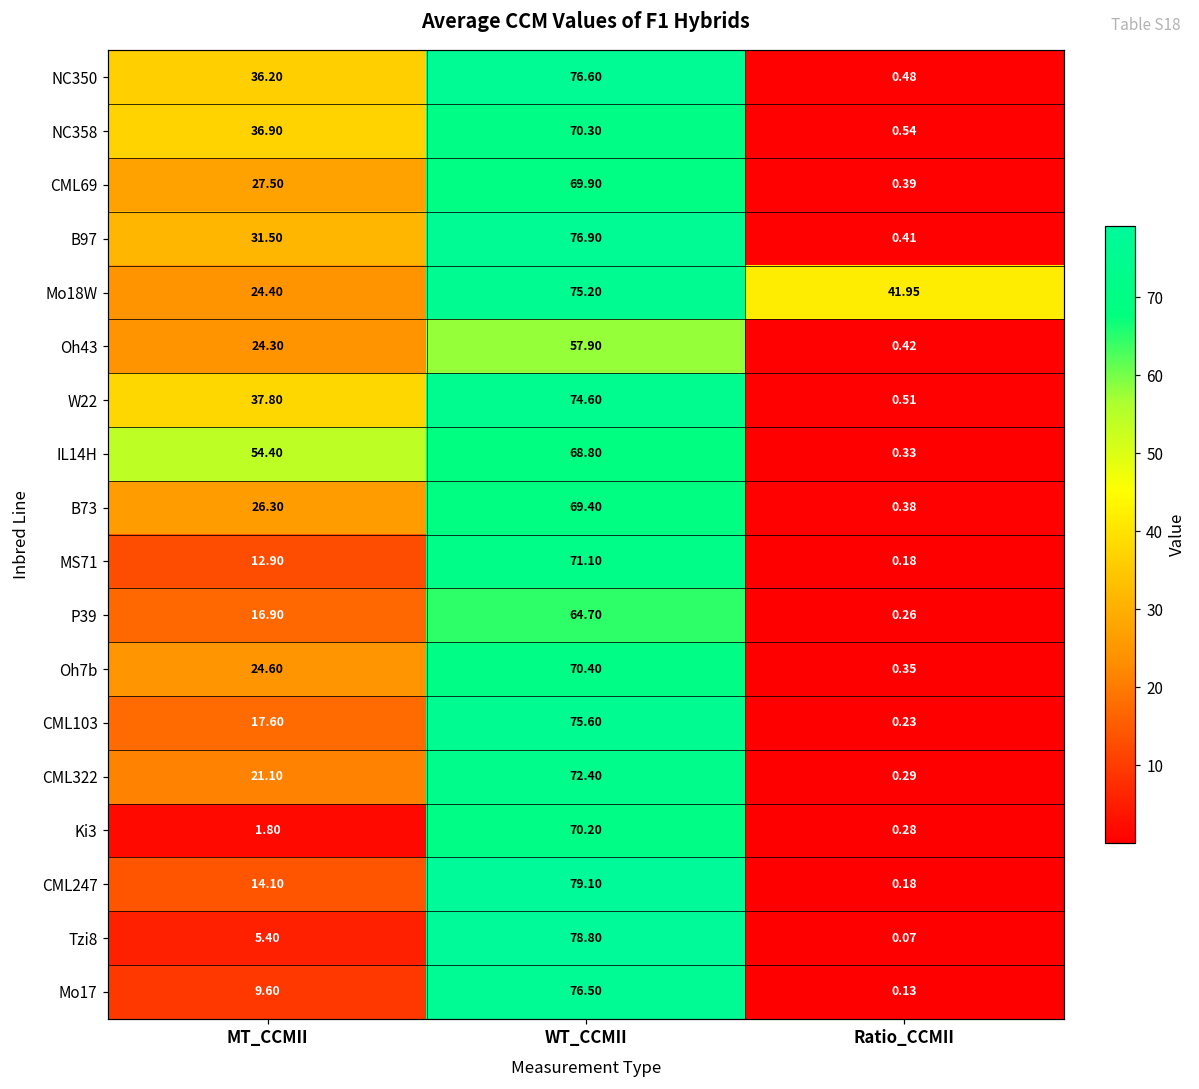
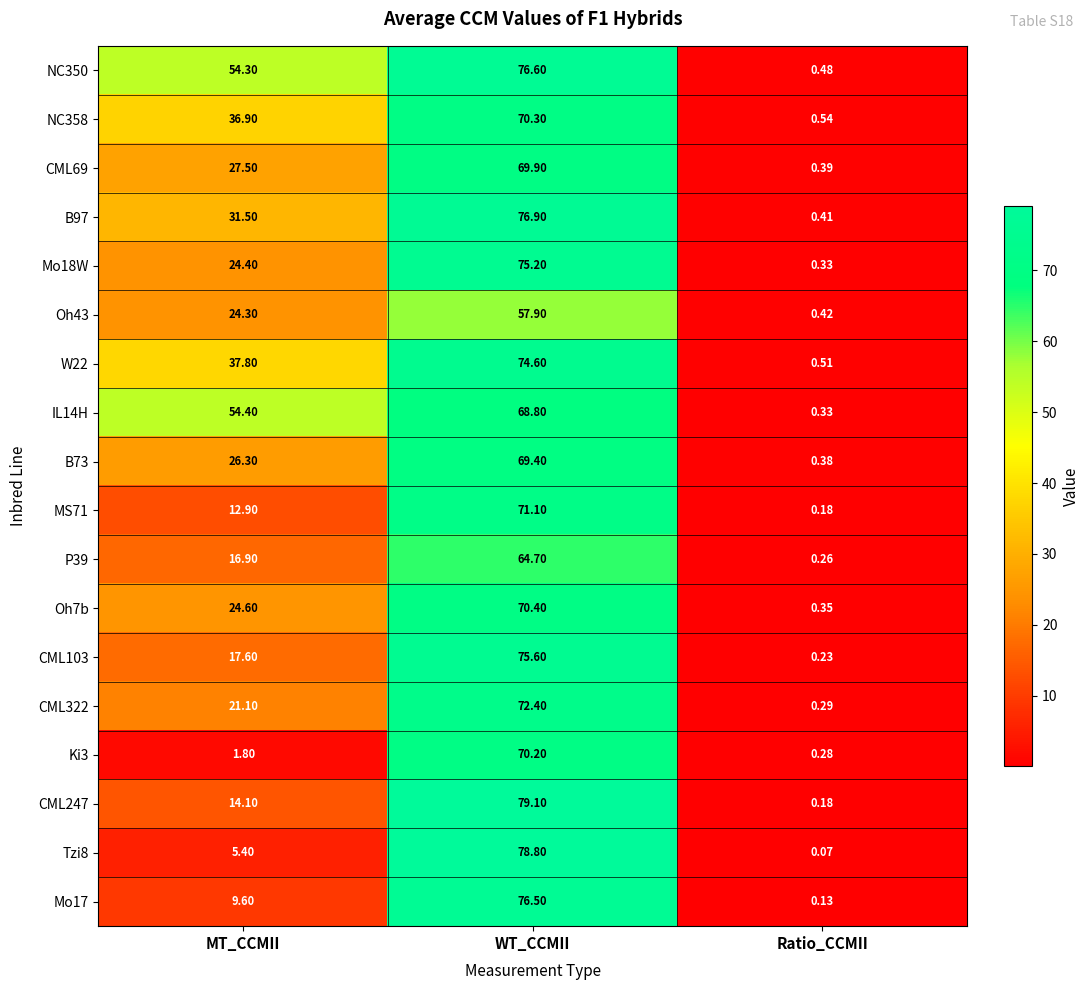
NC350, MT_CCMII: 36.20 -> 54.30
Mo18W, Ratio_CCMII: 41.95 -> 0.33
